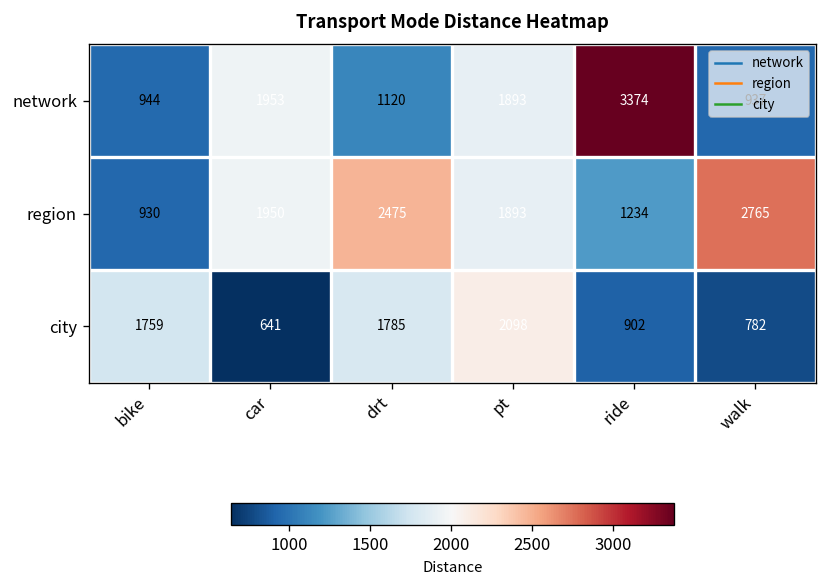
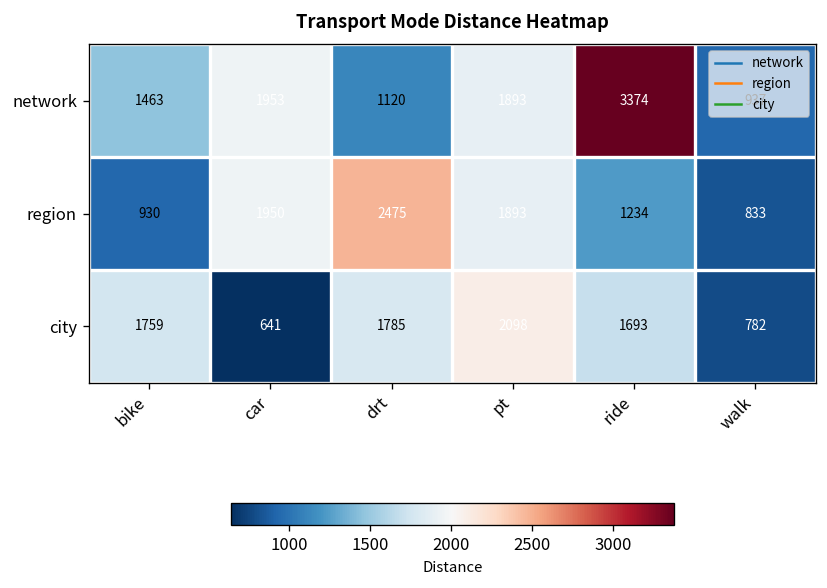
network, bike: 944 -> 1463
region, walk: 2765 -> 833
city, ride: 902 -> 1693
